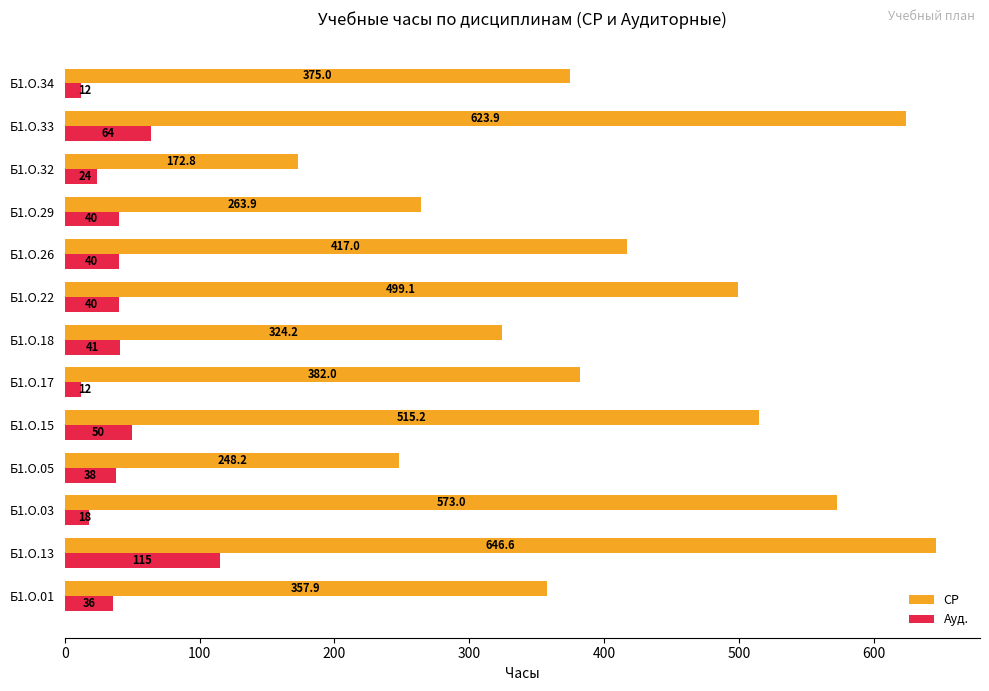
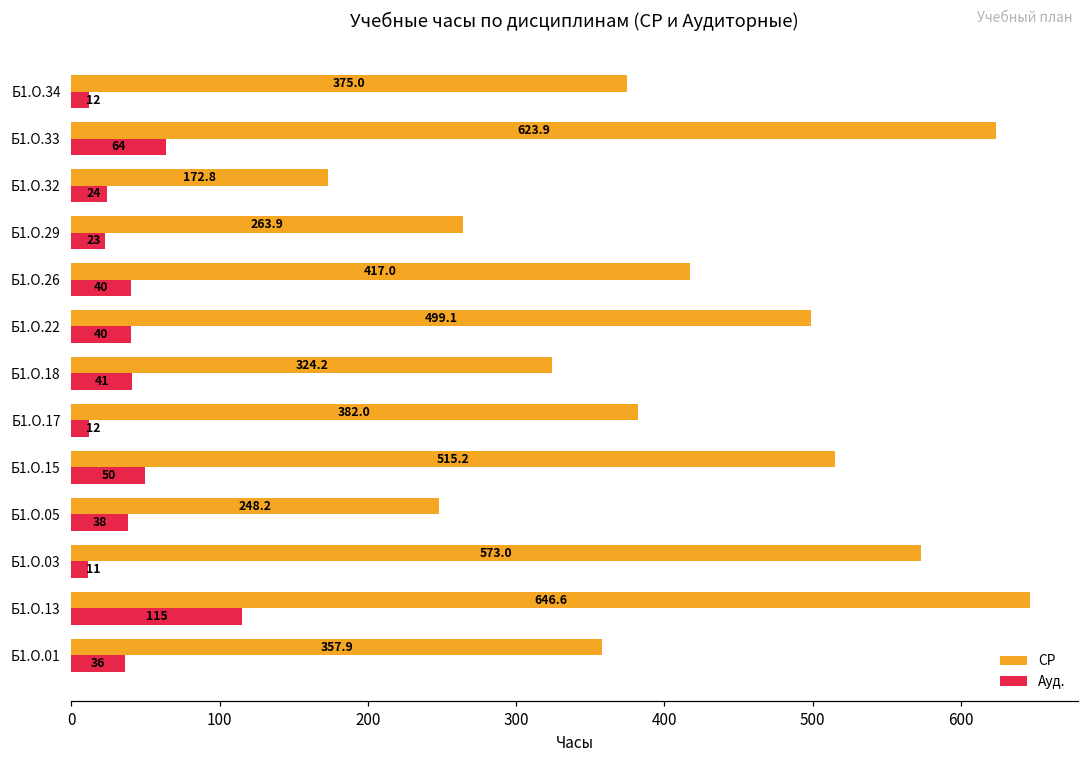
Ауд., Б1.О.29: 40 -> 23
Ауд., Б1.О.03: 18 -> 11
